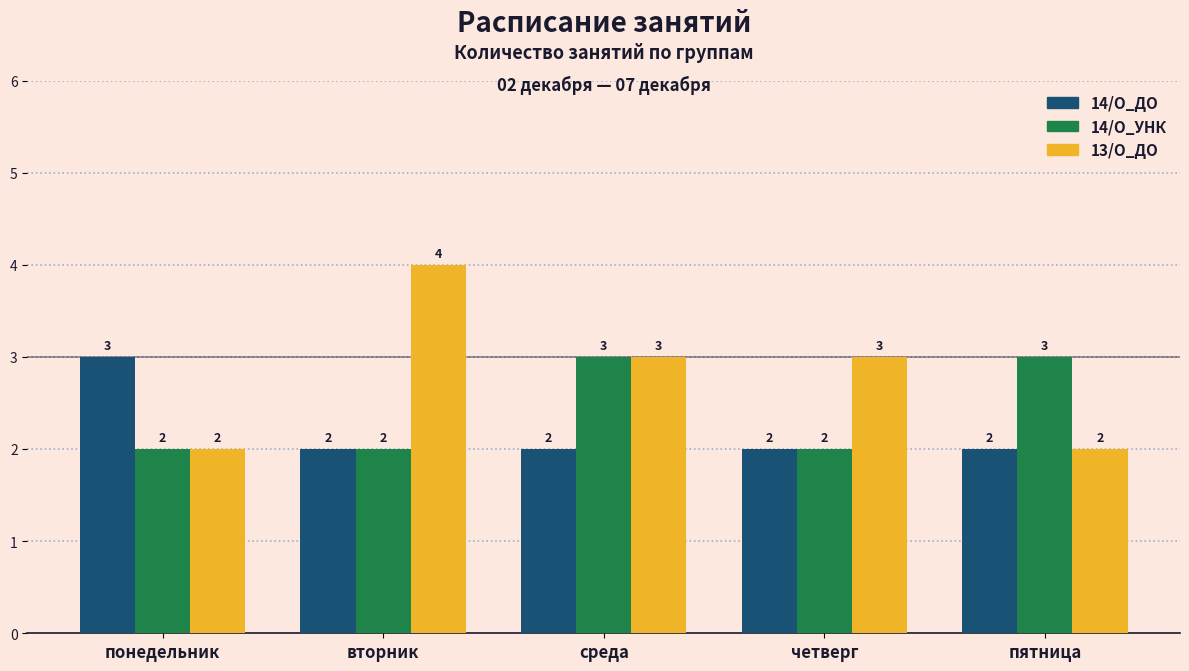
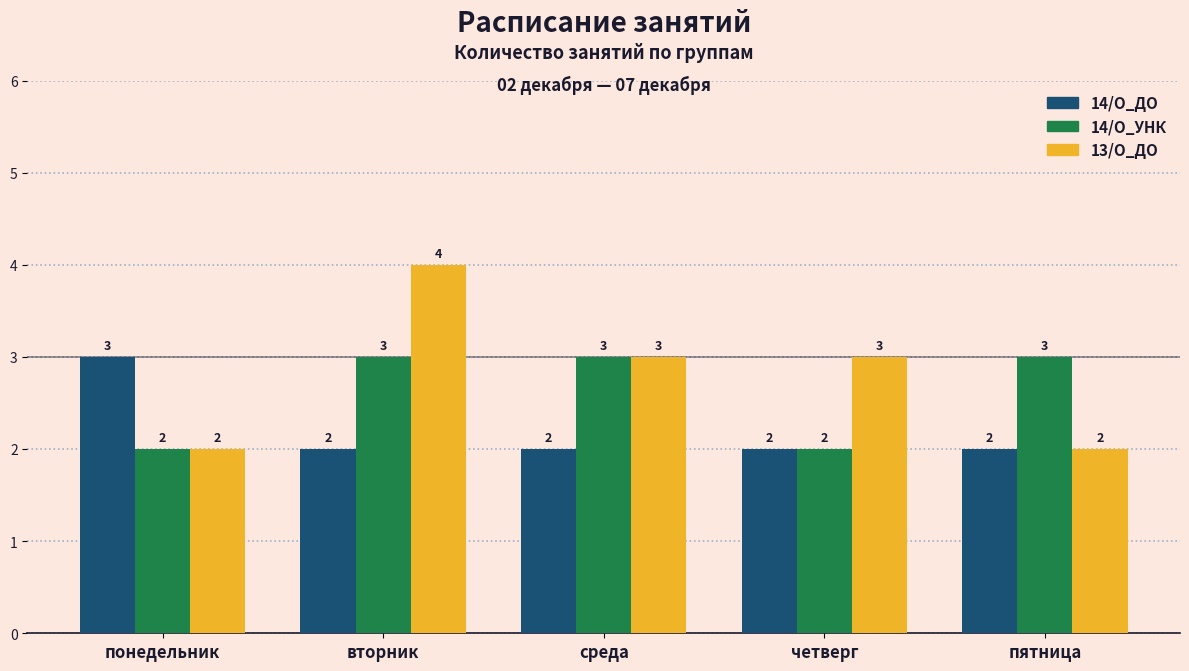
14/О_УНК, вторник: 2 -> 3
